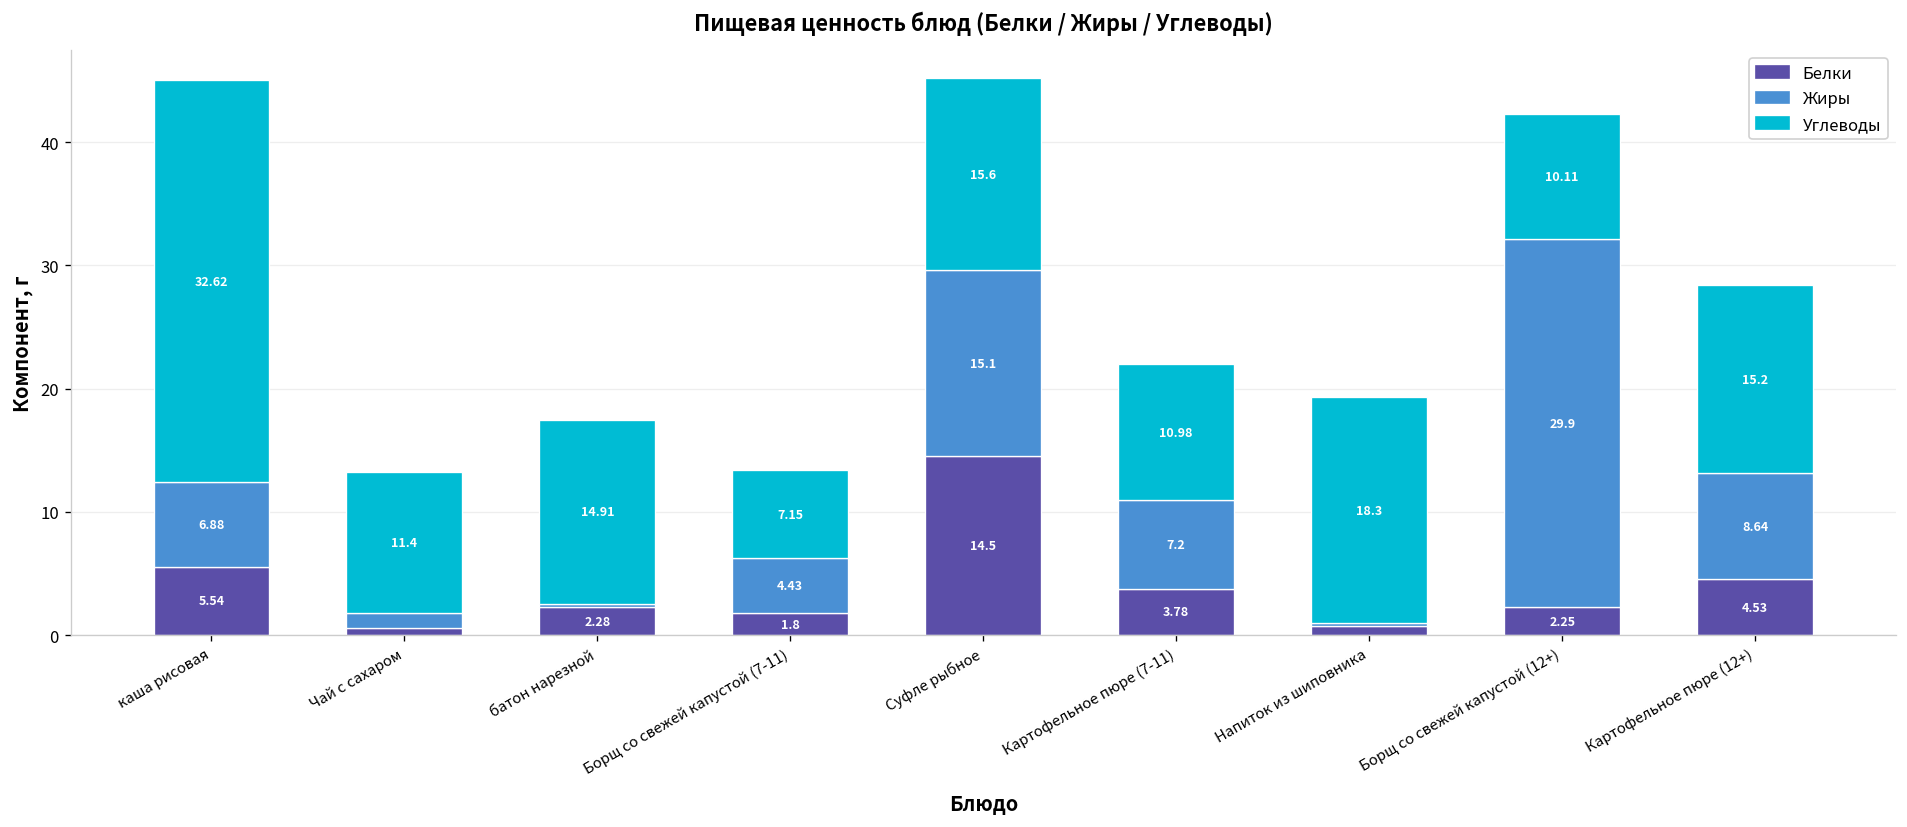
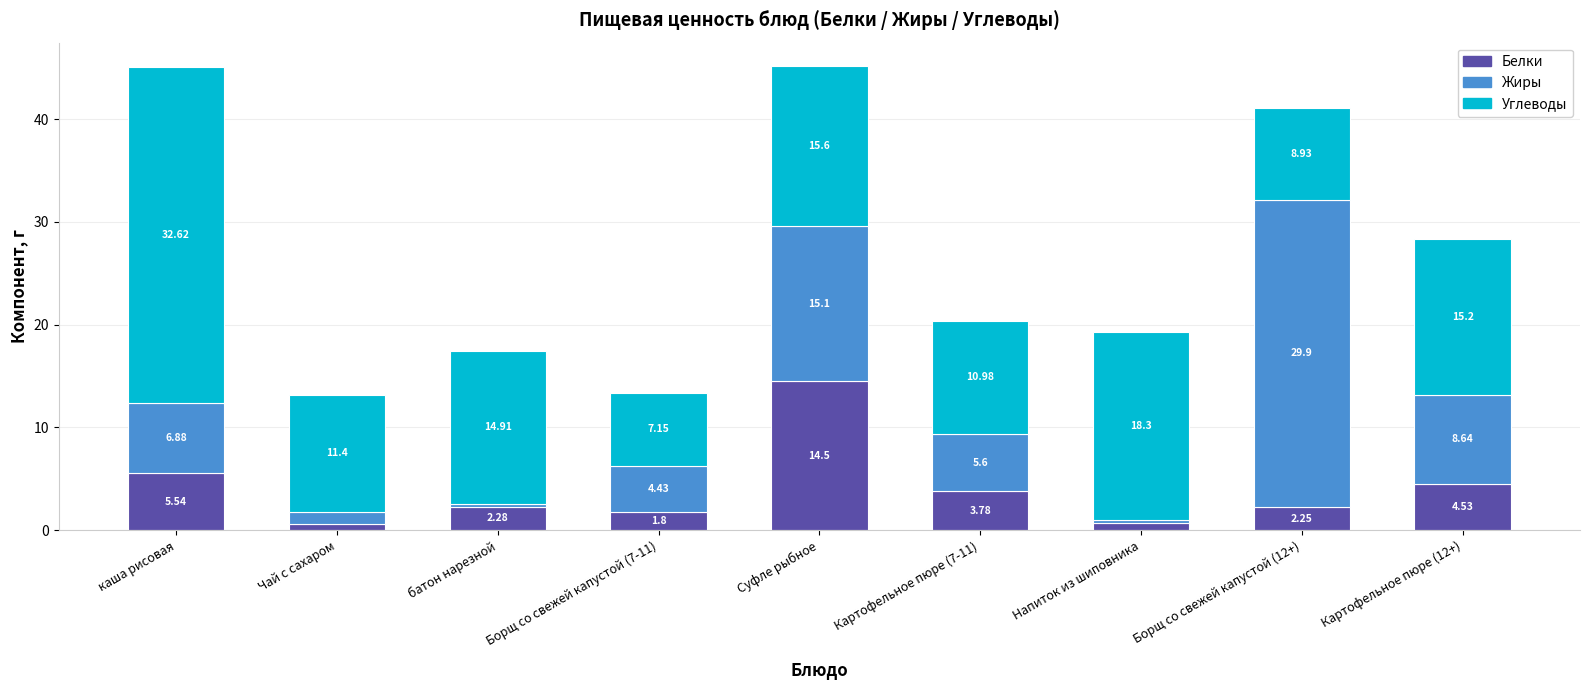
Жиры, Картофельное пюре (7-11): 7.2 -> 5.6
Углеводы, Борщ со свежей капустой (12+): 10.11 -> 8.93
